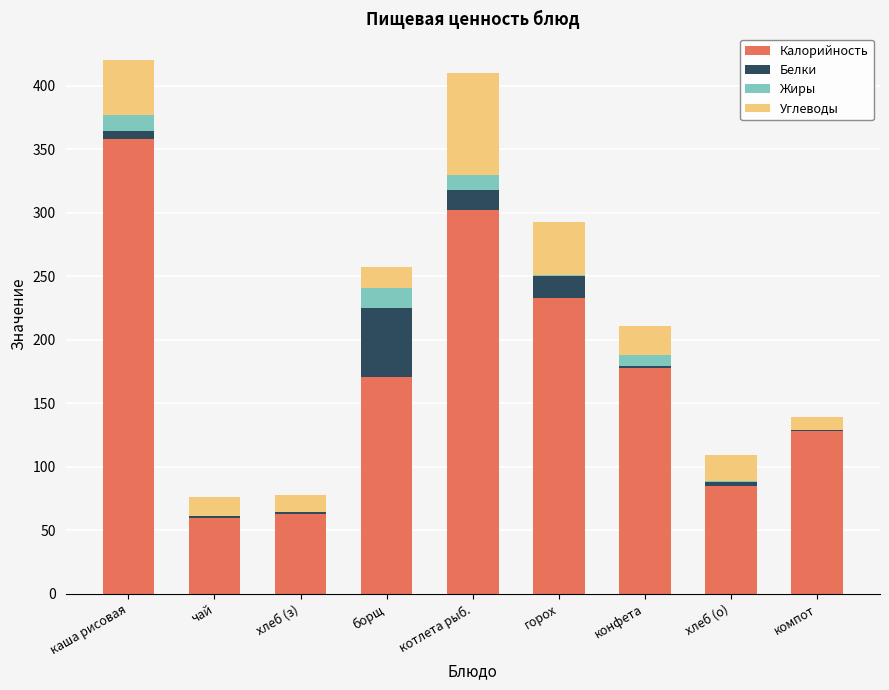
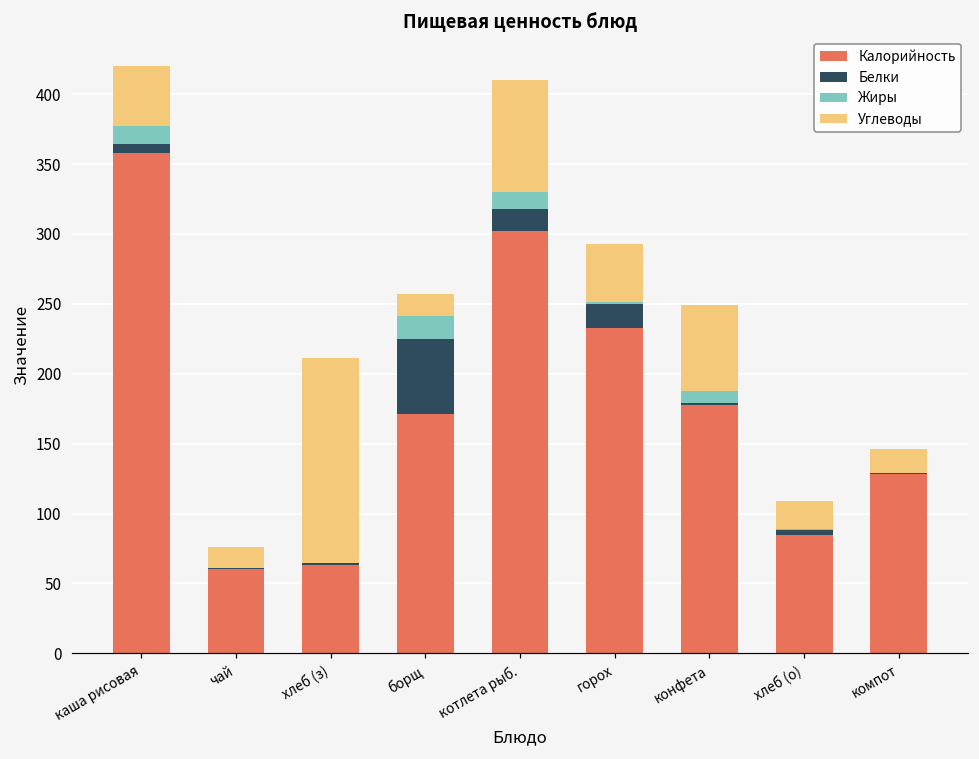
Углеводы, хлеб (з): 13 -> 147
Углеводы, конфета: 23 -> 61
Углеводы, компот: 10 -> 17
